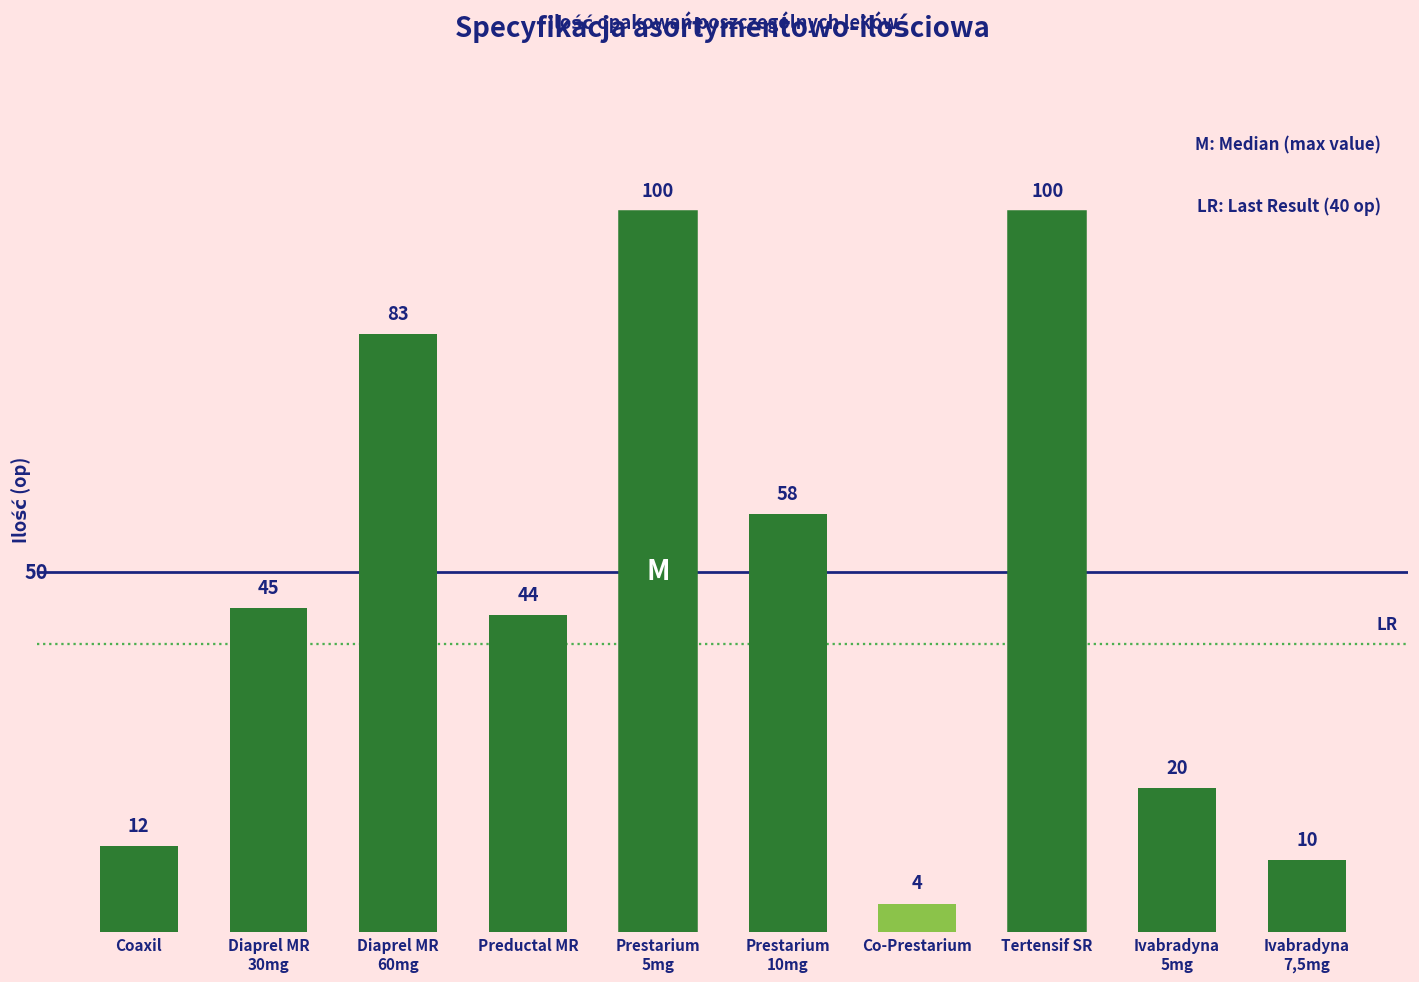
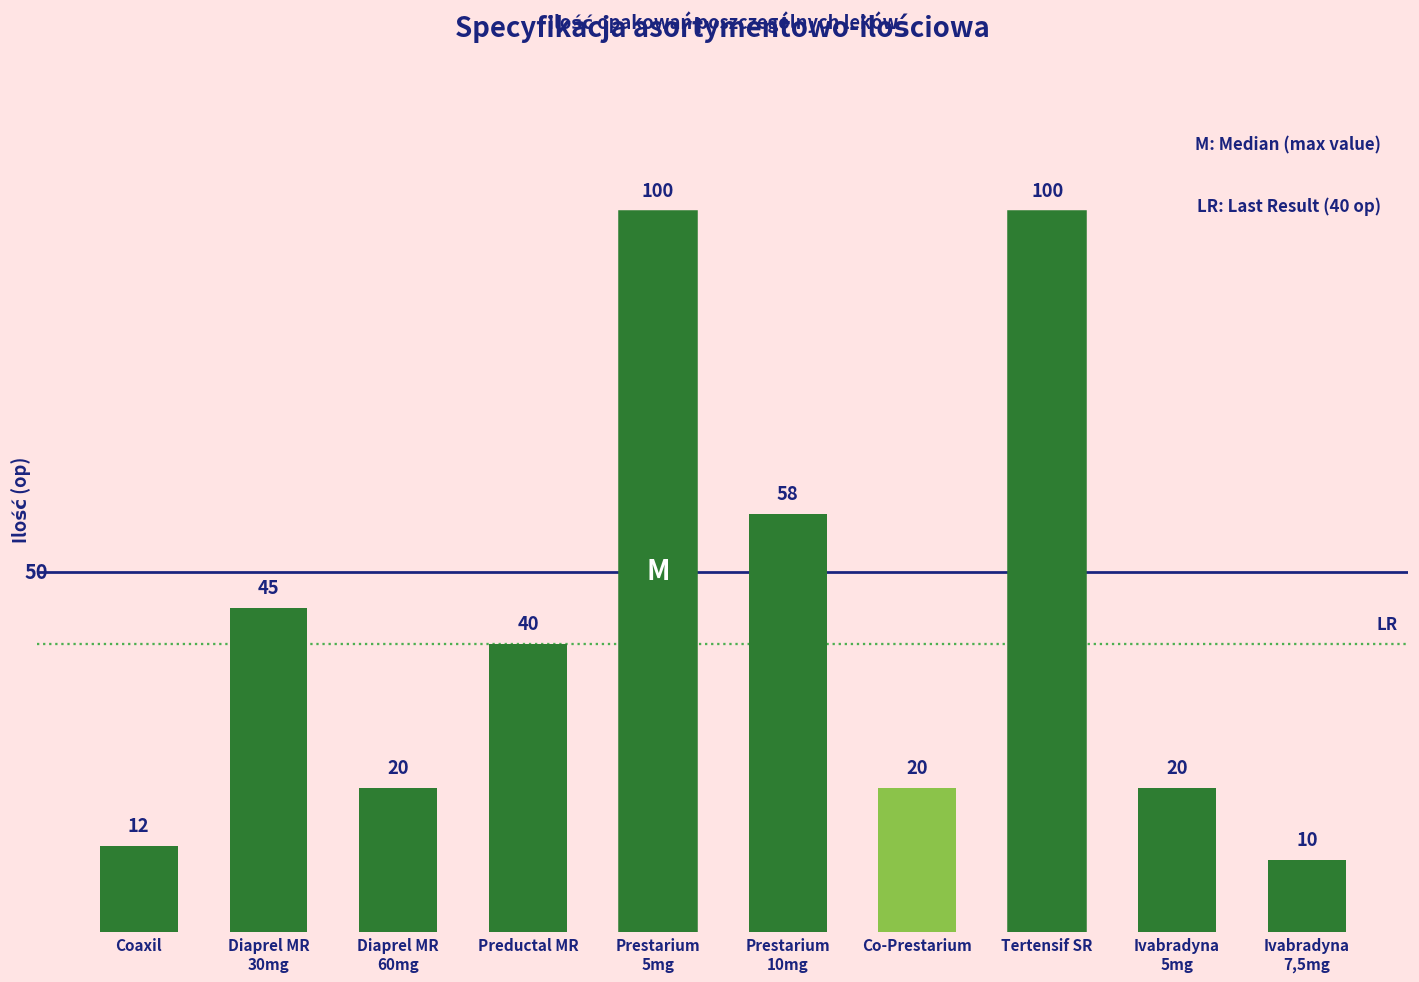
Diaprel MR 60mg: 83 -> 20
Preductal MR: 44 -> 40
Co-Prestarium: 4 -> 20
